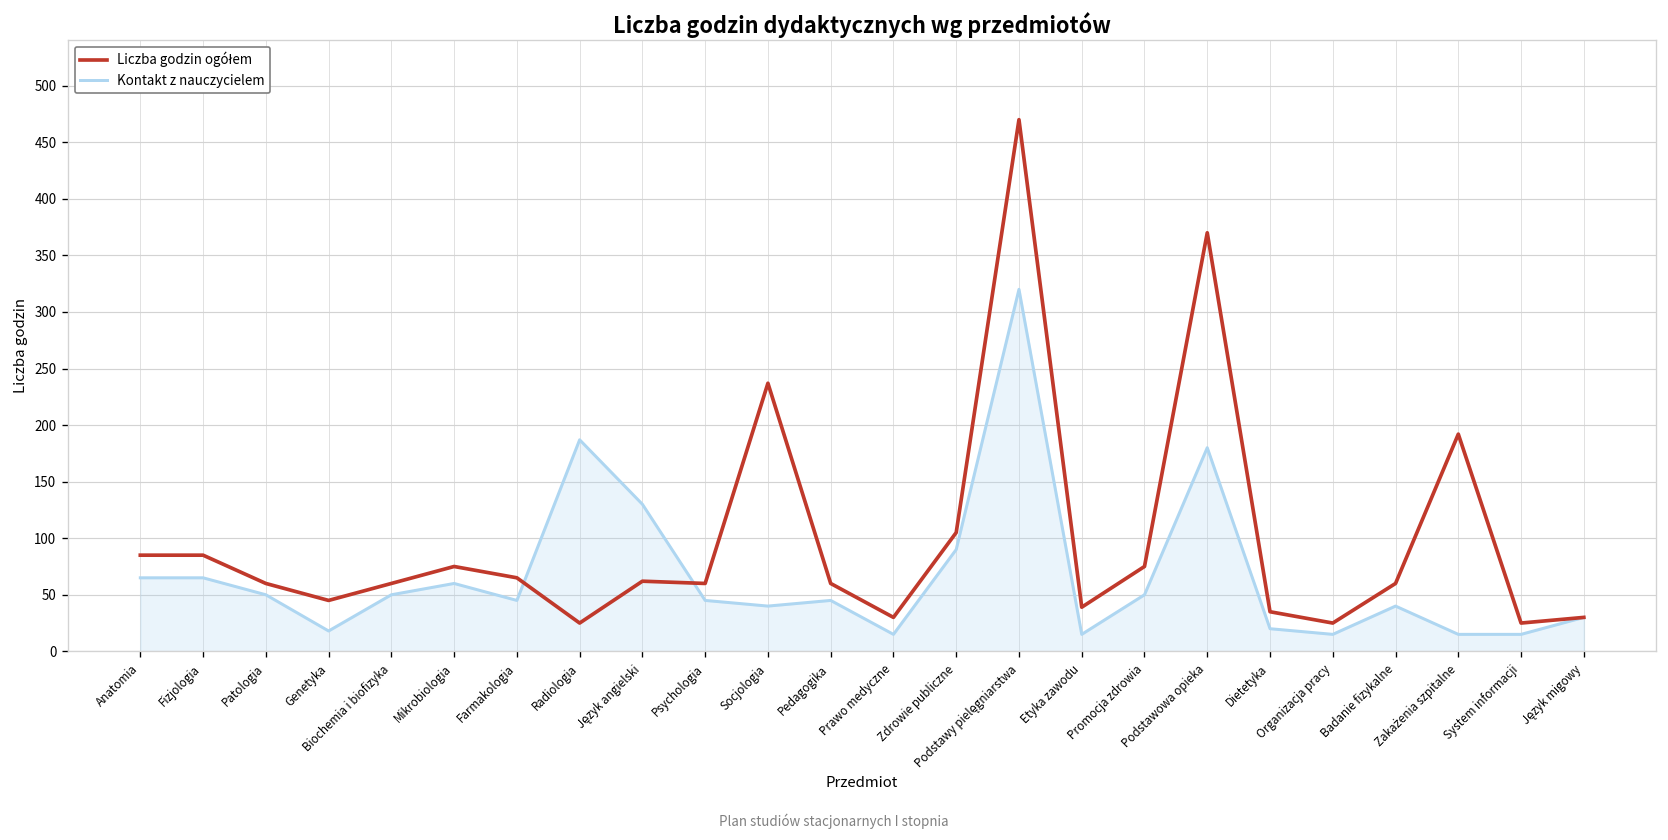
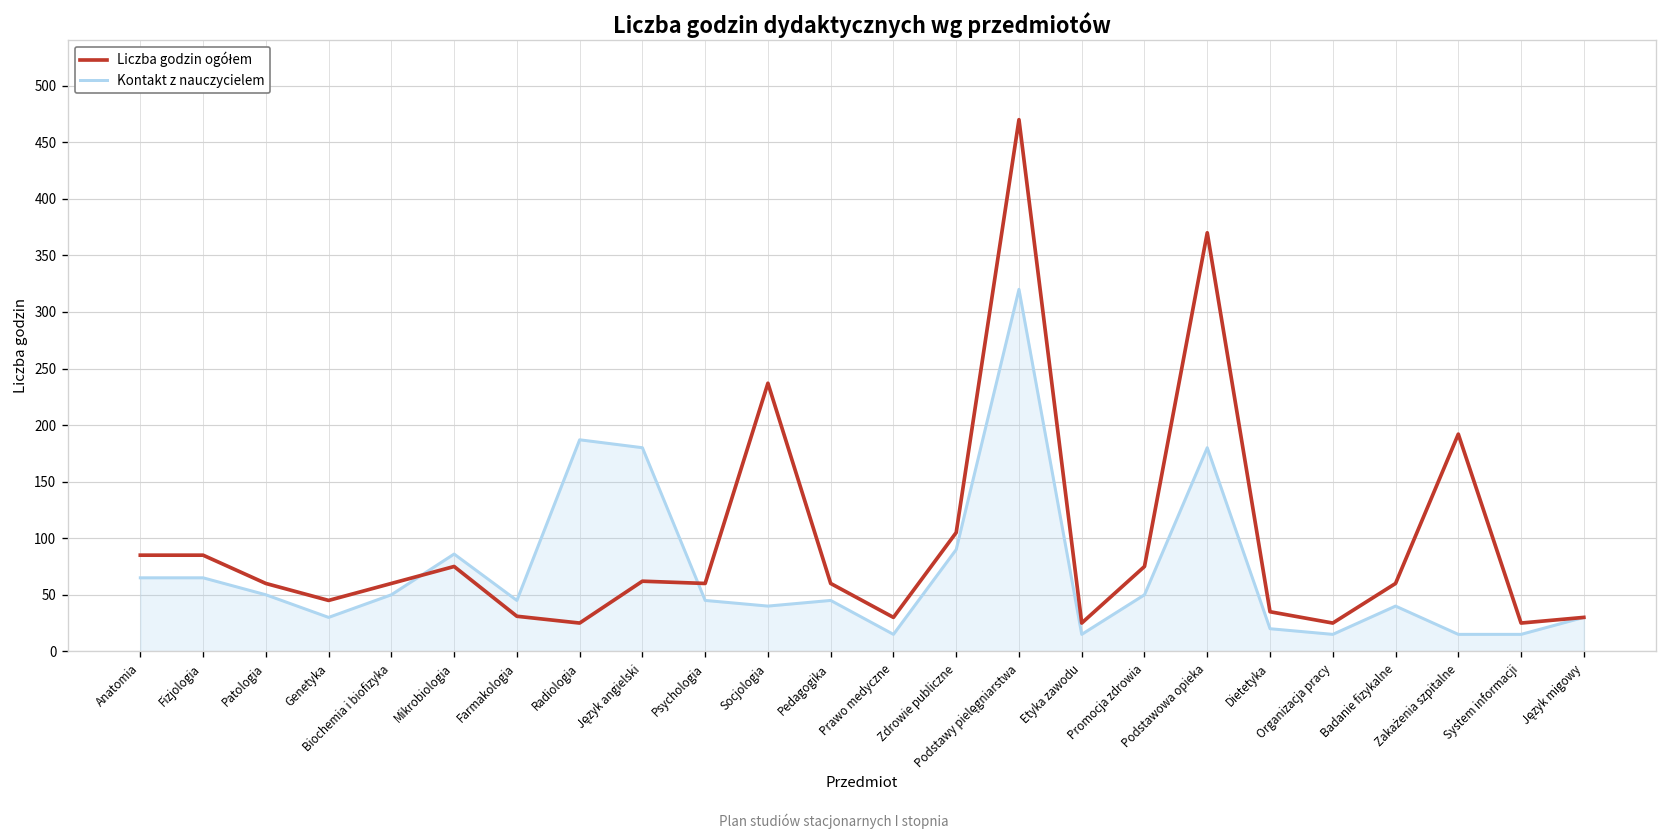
Kontakt z nauczycielem, Genetyka: 20 -> 30
Kontakt z nauczycielem, Mikrobiologia: 60 -> 90
Liczba godzin ogółem, Farmakologia: 70 -> 30
Kontakt z nauczycielem, Język angielski: 130 -> 180
Liczba godzin ogółem, Etyka zawodu: 40 -> 30
